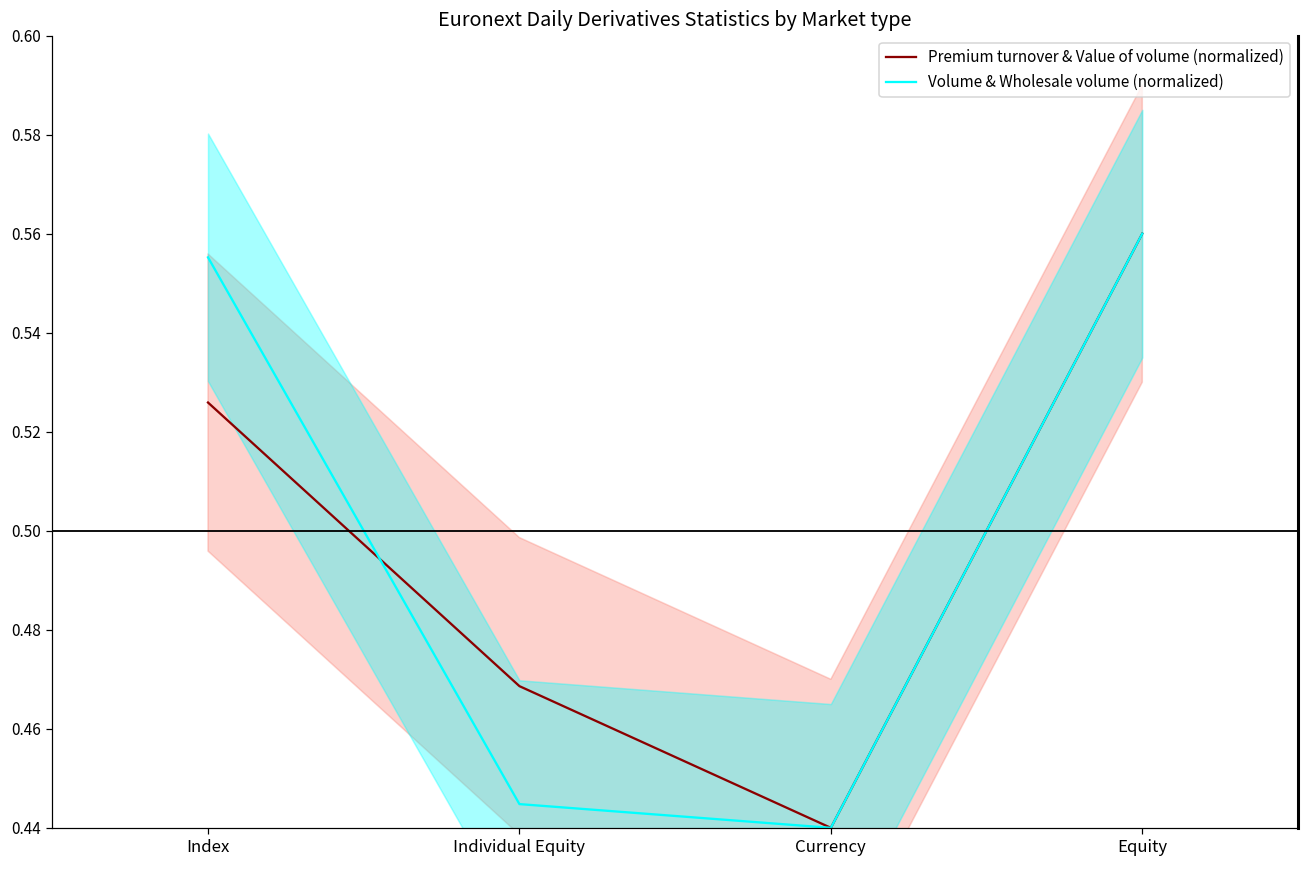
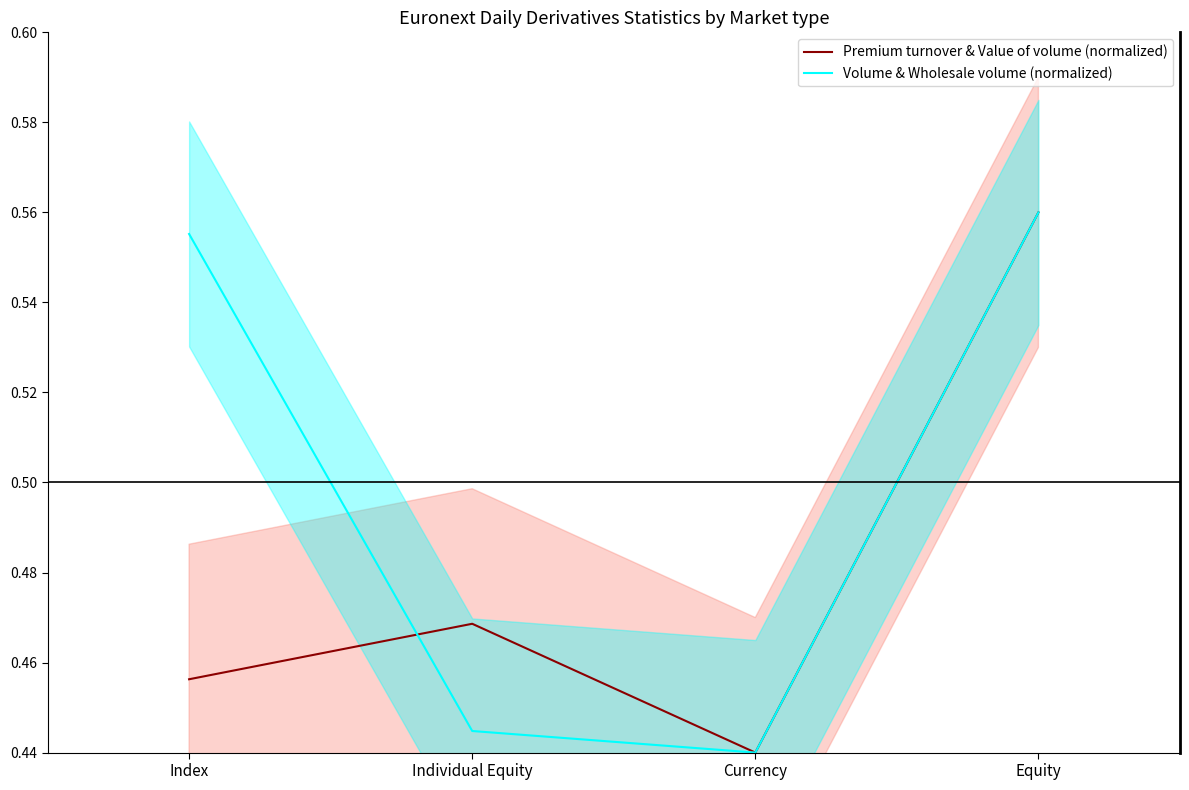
Premium turnover & Value of volume (normalized), Index: 0.526 -> 0.456
